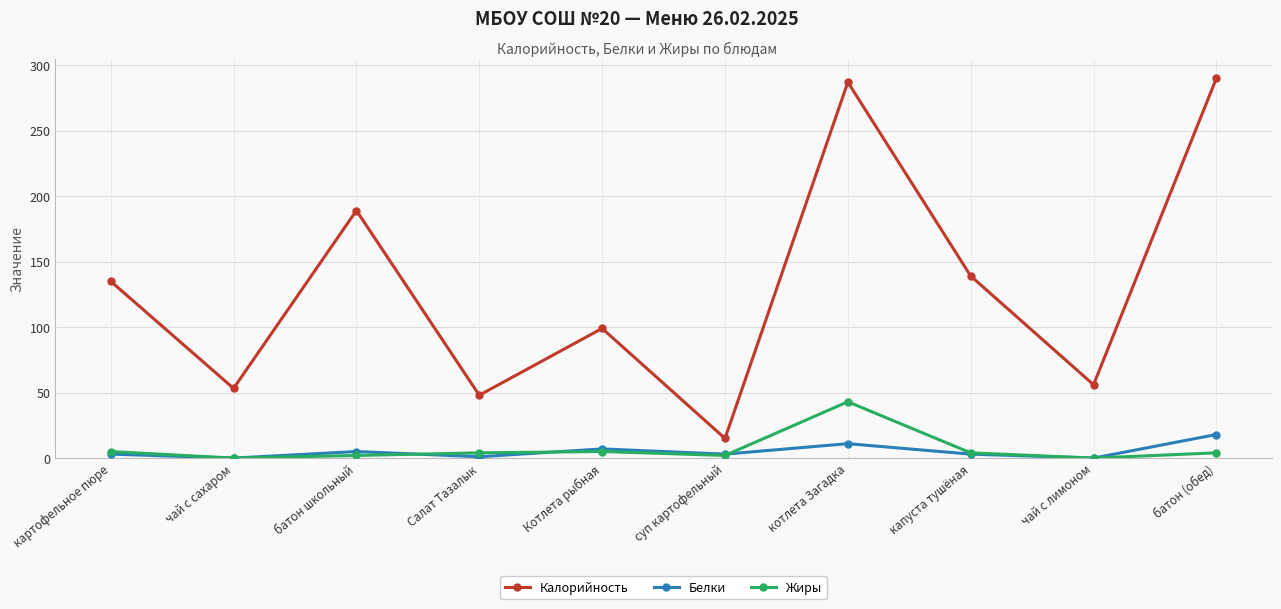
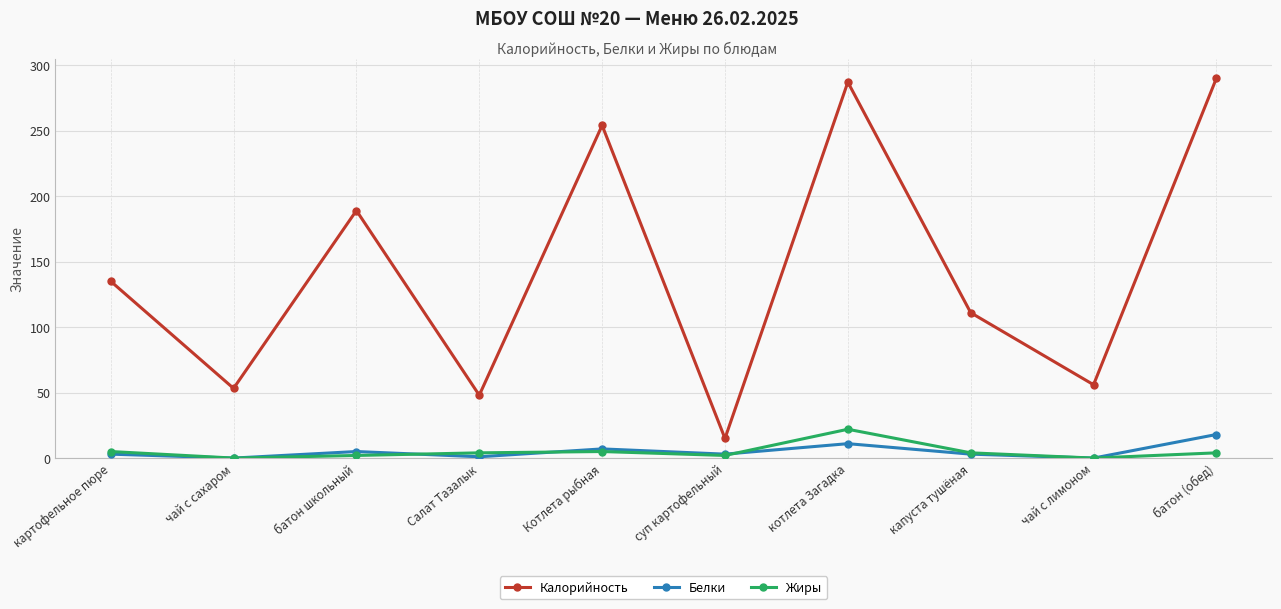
Калорийность, Котлета рыбная: 99 -> 254
Жиры, котлета Загадка: 43 -> 22
Калорийность, капуста тушёная: 139 -> 111
